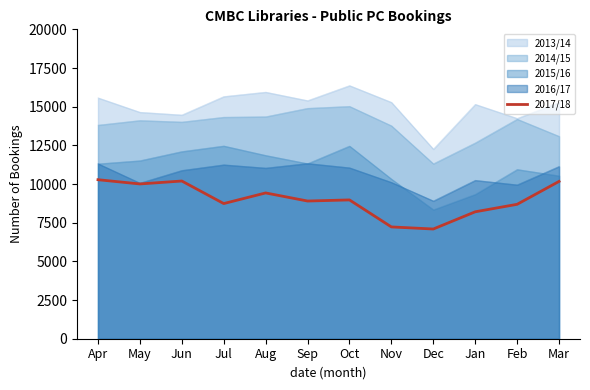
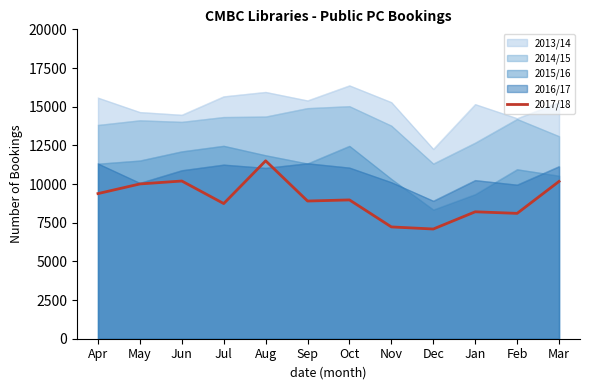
2017/18, Apr: 10300 -> 9400
2017/18, Aug: 9400 -> 11500
2017/18, Feb: 8700 -> 8100
